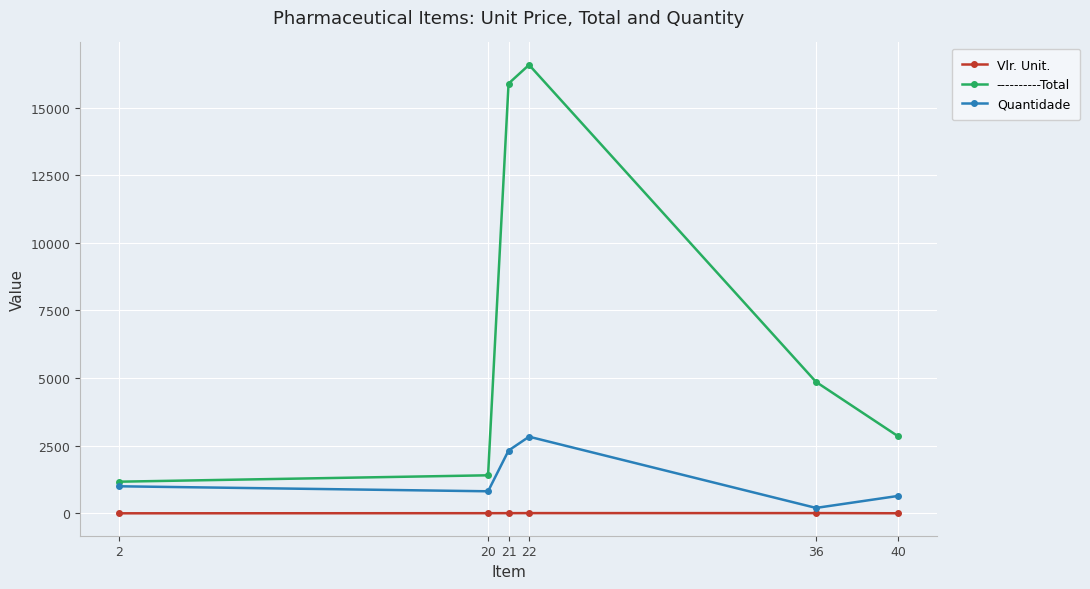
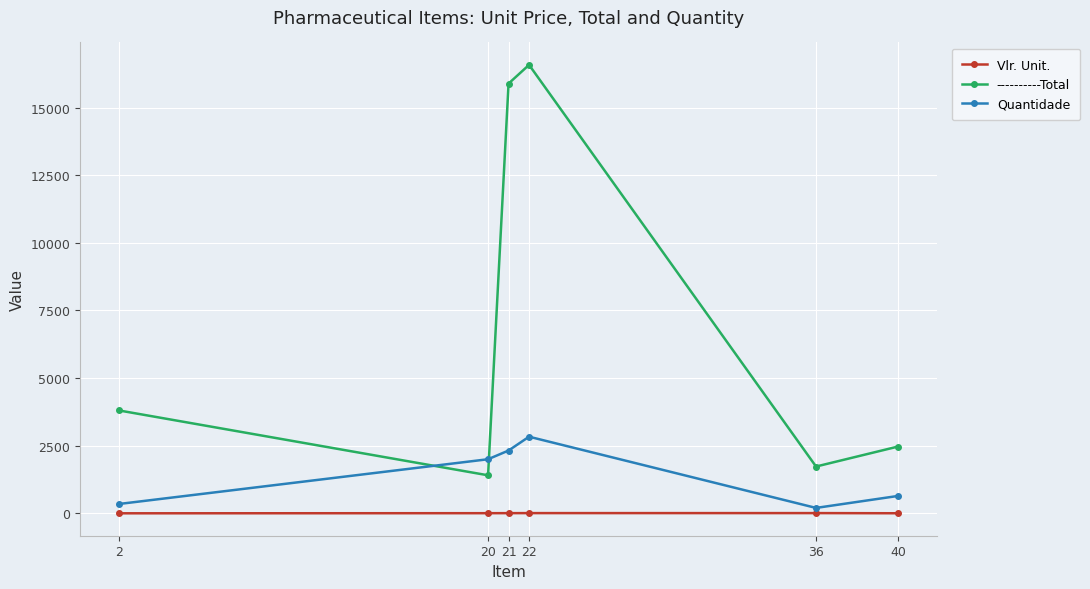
----------Total, 2: 1200 -> 3800
Quantidade, 2: 1000 -> 300
Quantidade, 20: 800 -> 2000
----------Total, 36: 4900 -> 1700
----------Total, 40: 2900 -> 2500
